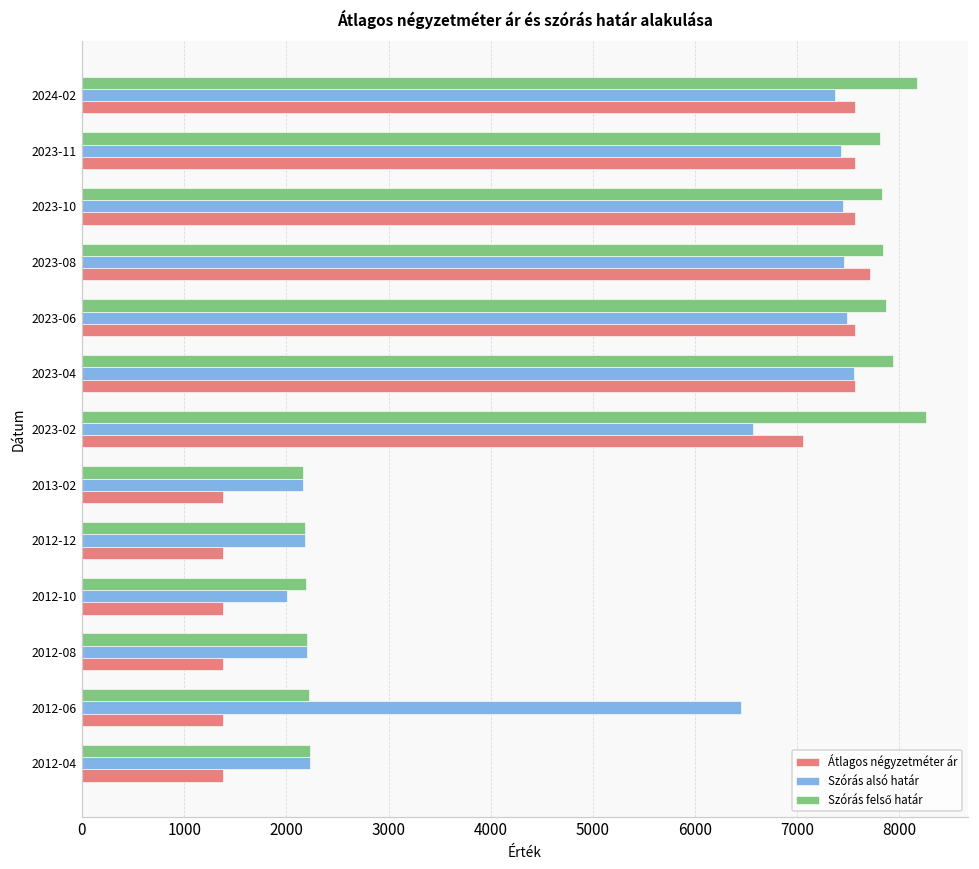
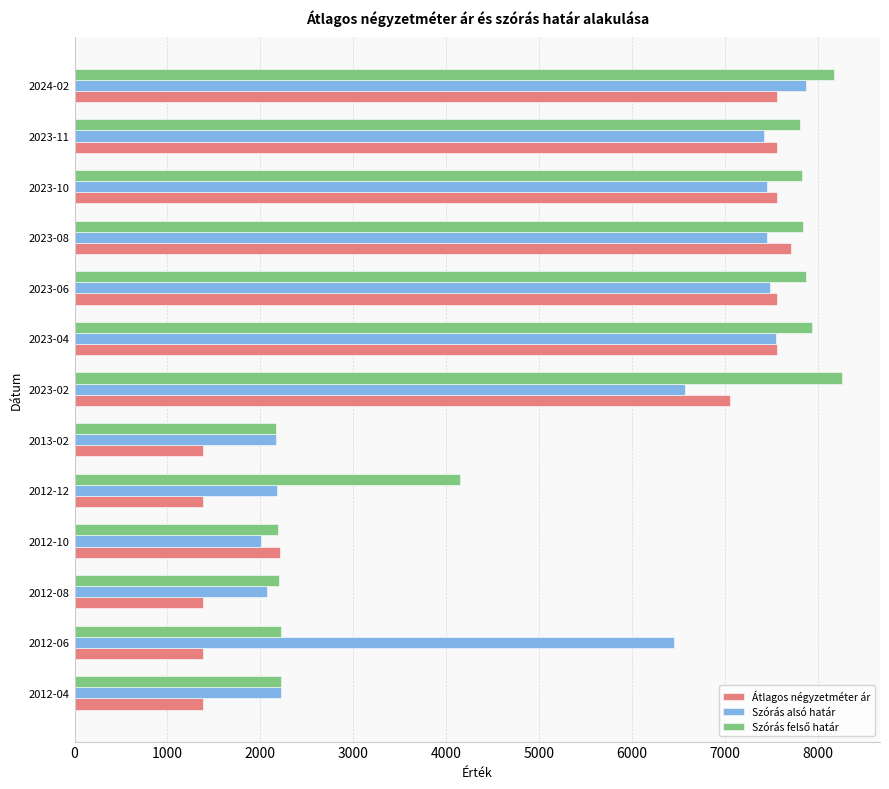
Szórás alsó határ, 2024-02: 7400 -> 7900
Szórás felső határ, 2012-12: 2200 -> 4100
Átlagos négyzetméter ár, 2012-10: 1400 -> 2200
Szórás alsó határ, 2012-08: 2200 -> 2100
